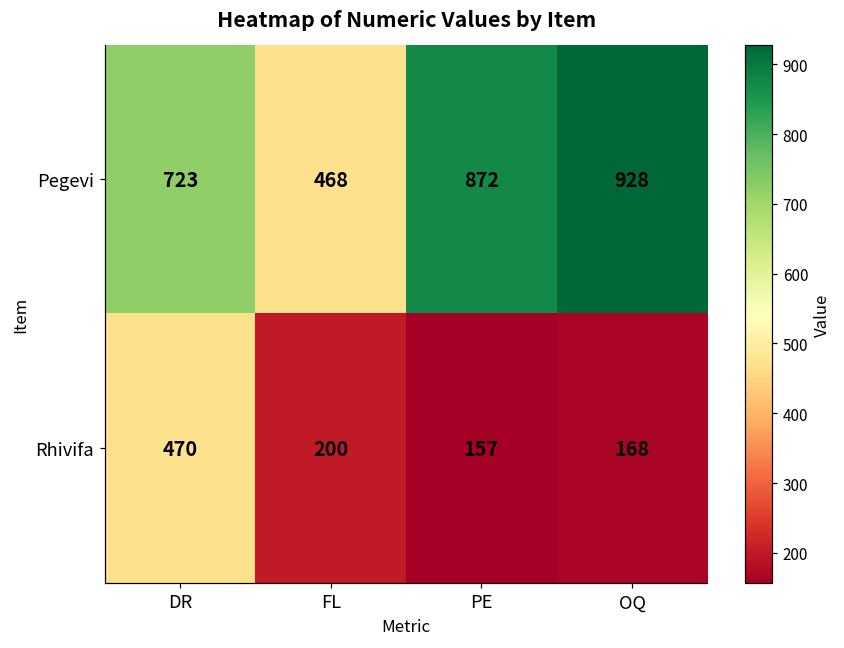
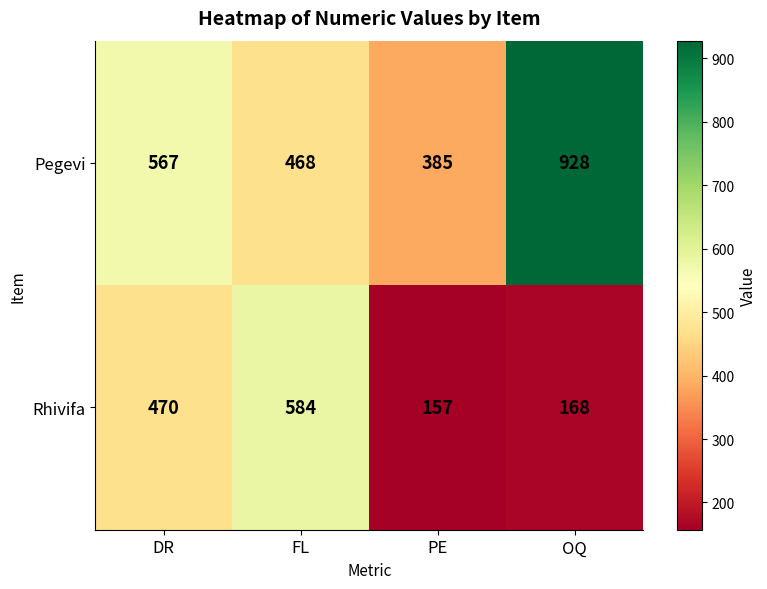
Pegevi, DR: 723 -> 567
Pegevi, PE: 872 -> 385
Rhivifa, FL: 200 -> 584
